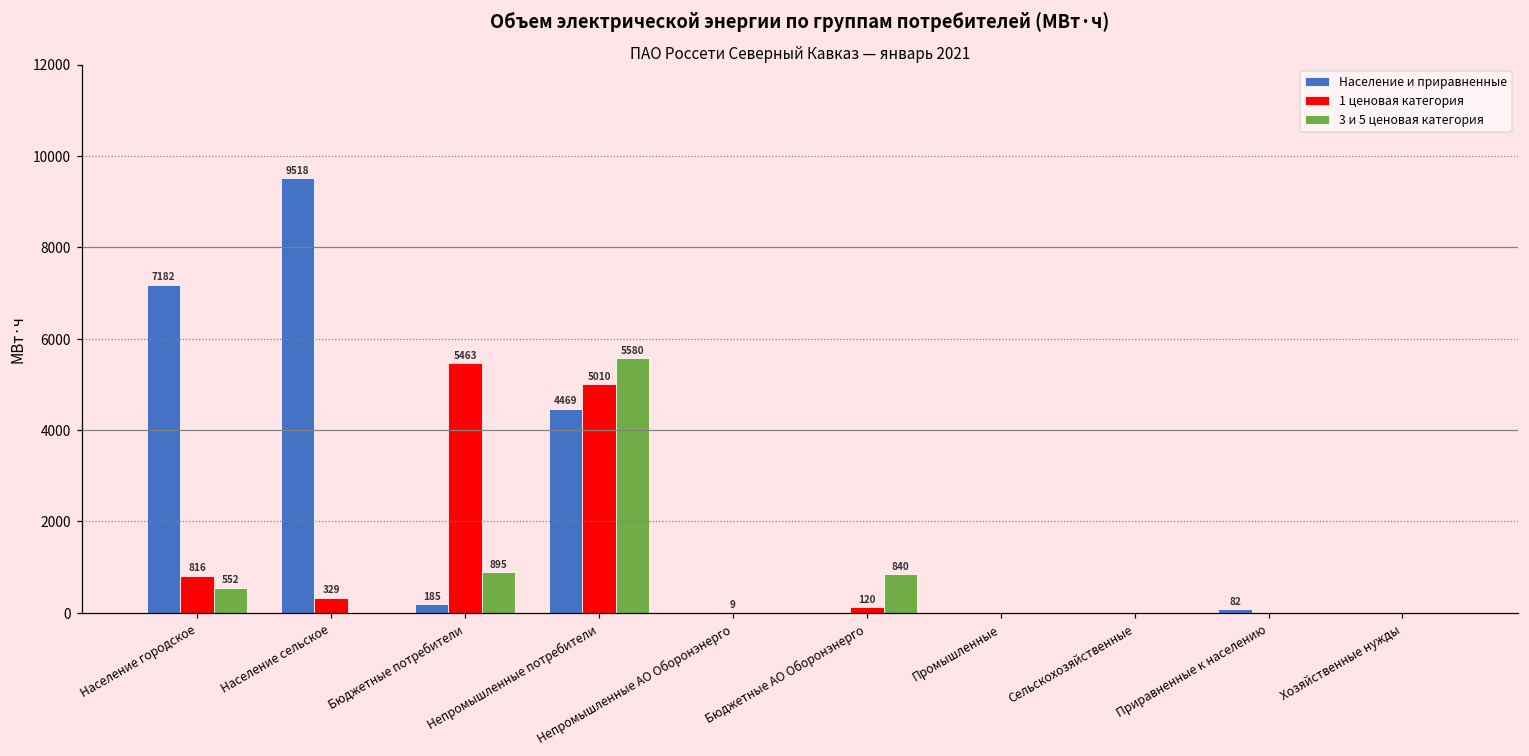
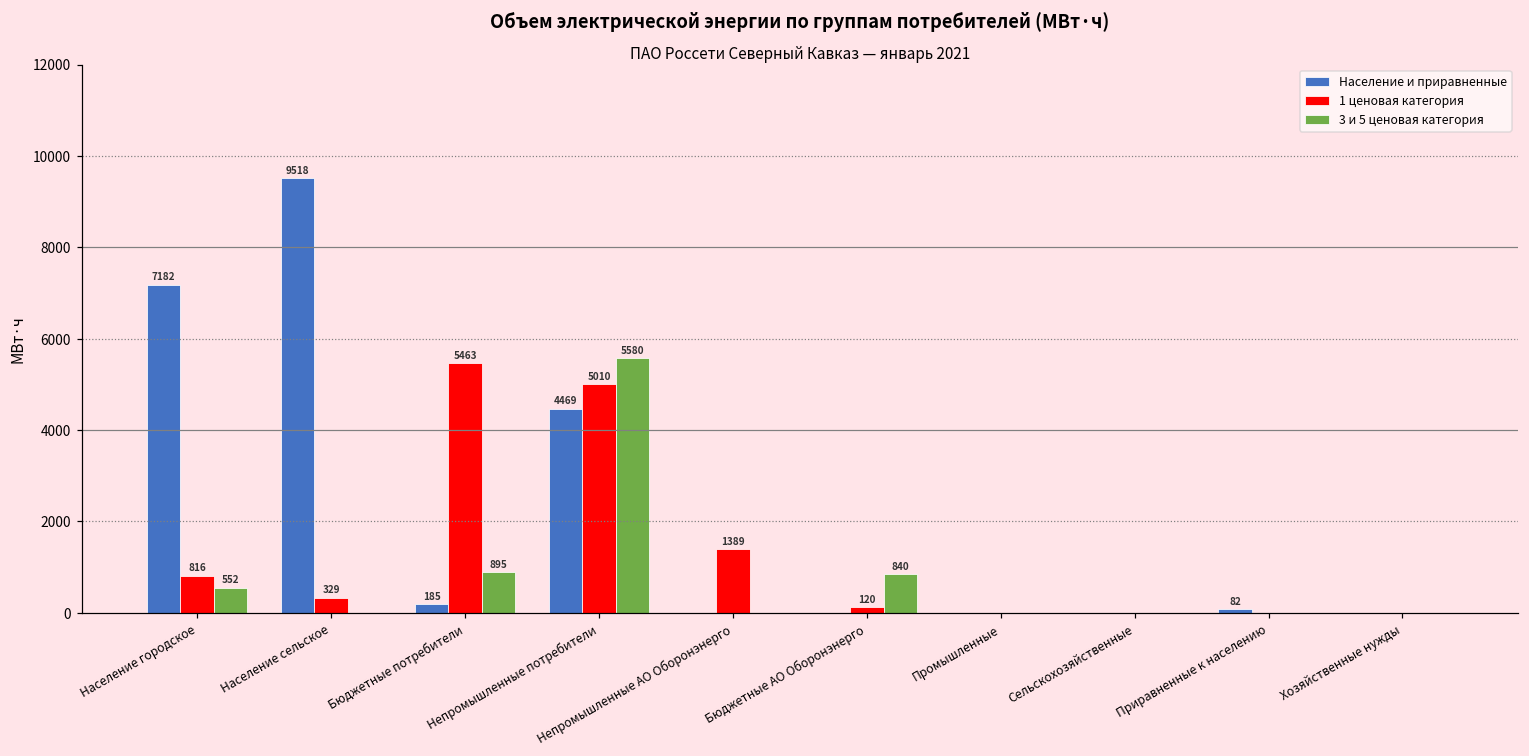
1 ценовая категория, Непромышленные АО Оборонэнерго: 9 -> 1389
